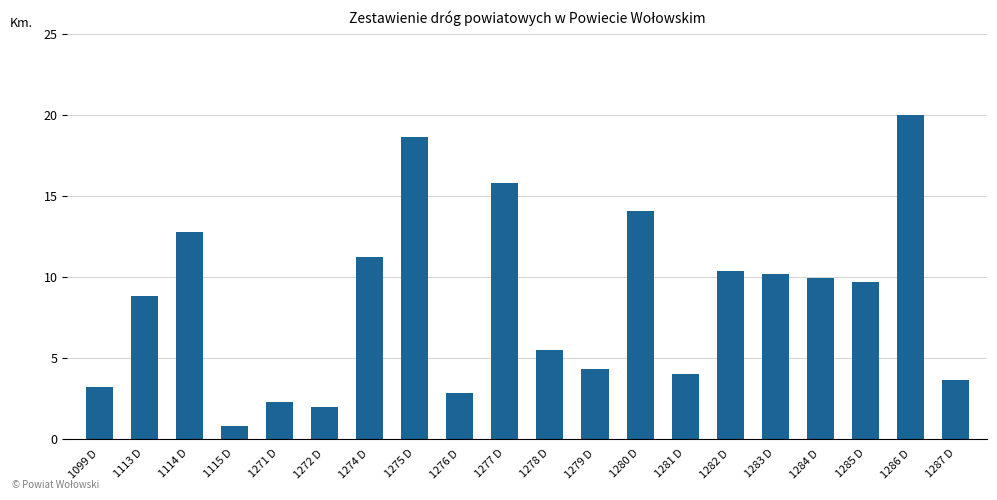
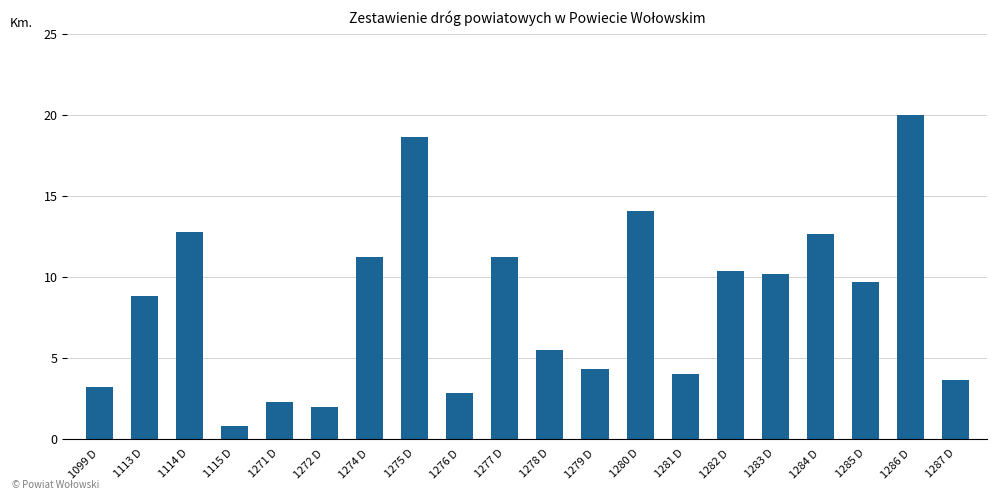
1277 D: 15.8 -> 11.2
1284 D: 9.9 -> 12.6
